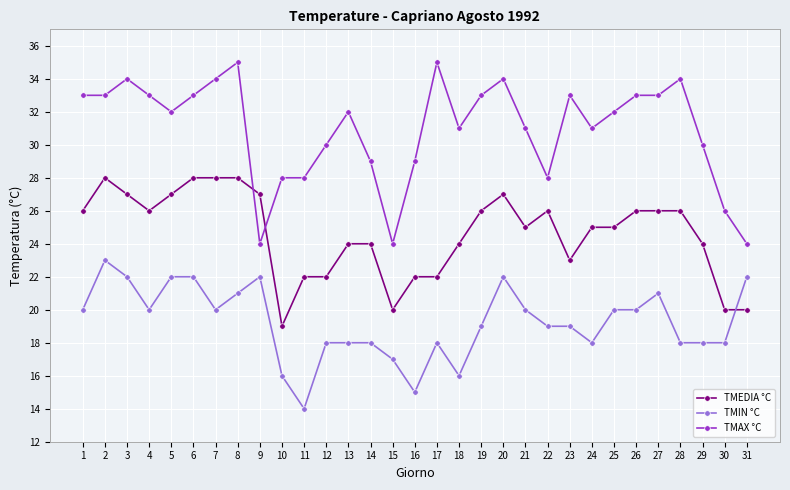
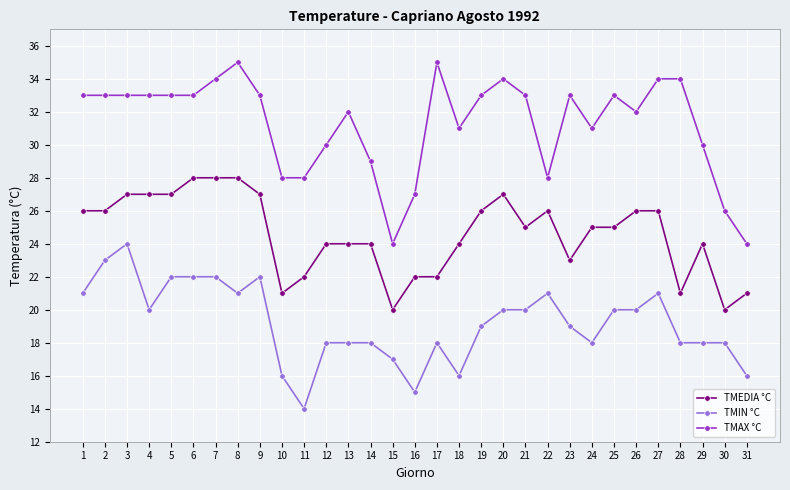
TMIN °C, 1: 20 -> 21
TMEDIA °C, 2: 28 -> 26
TMIN °C, 3: 22 -> 24
TMAX °C, 3: 34 -> 33
TMEDIA °C, 4: 26 -> 27
TMAX °C, 5: 32 -> 33
TMIN °C, 7: 20 -> 22
TMAX °C, 9: 24 -> 33
TMEDIA °C, 10: 19 -> 21
TMEDIA °C, 12: 22 -> 24
TMAX °C, 16: 29 -> 27
TMIN °C, 20: 22 -> 20
TMAX °C, 21: 31 -> 33
TMIN °C, 22: 19 -> 21
TMAX °C, 25: 32 -> 33
TMAX °C, 26: 33 -> 32
TMAX °C, 27: 33 -> 34
TMEDIA °C, 28: 26 -> 21
TMEDIA °C, 31: 20 -> 21
TMIN °C, 31: 22 -> 16
